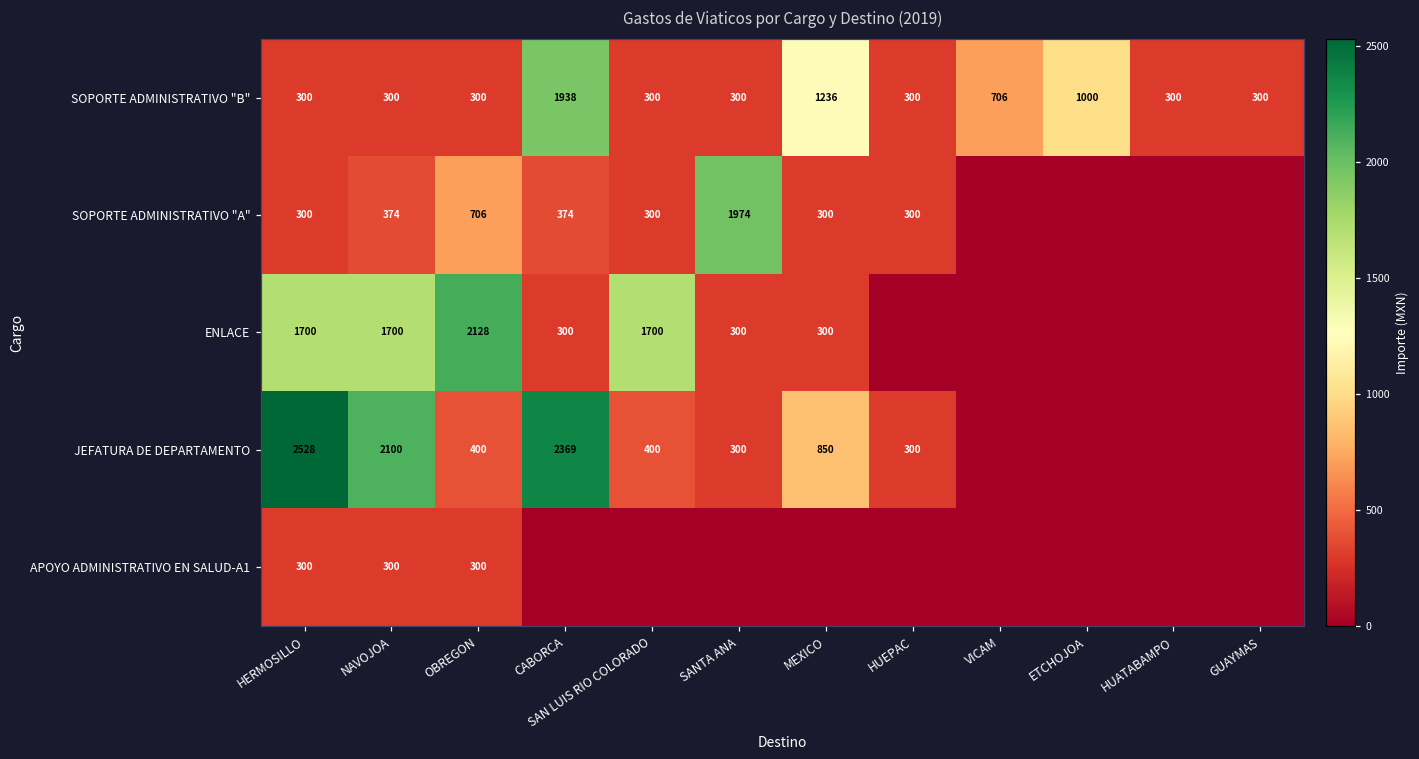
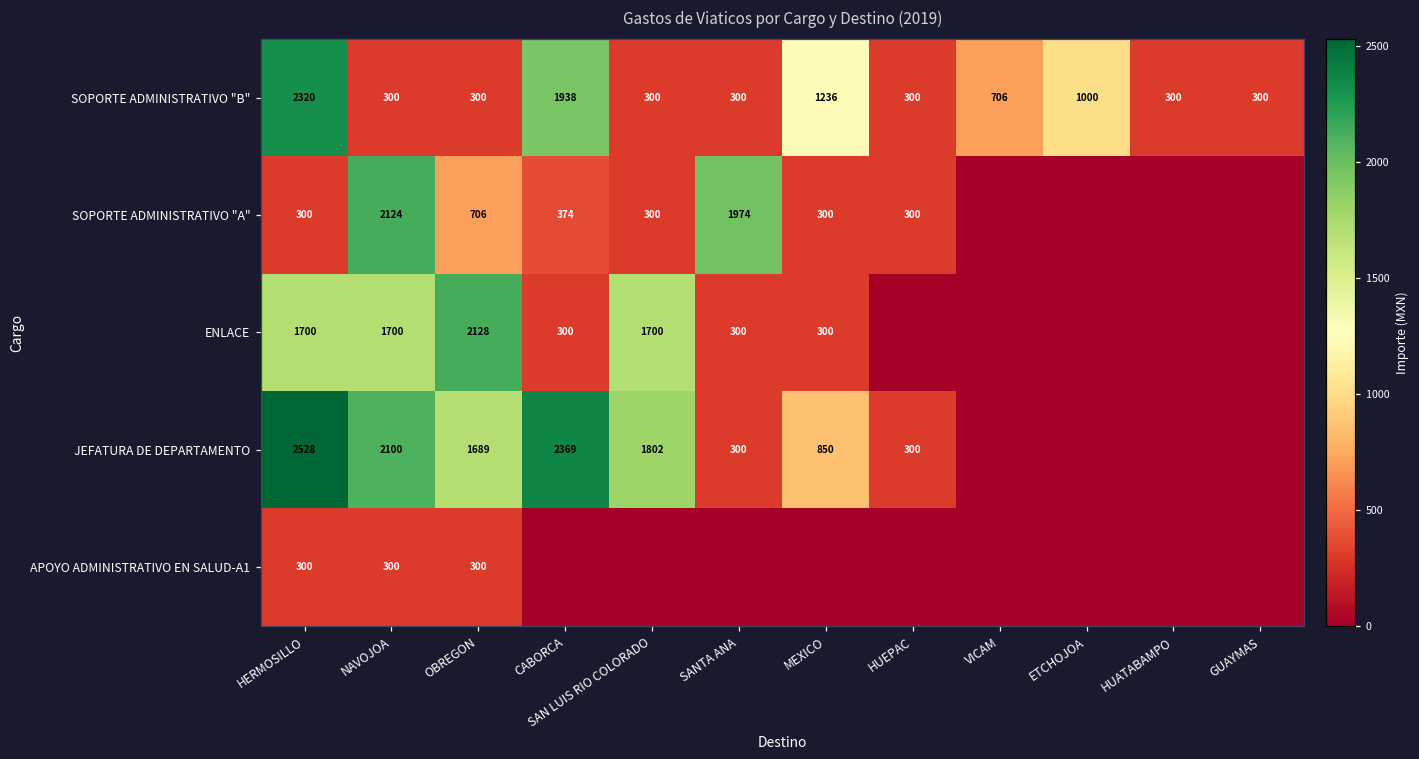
SOPORTE ADMINISTRATIVO "B", HERMOSILLO: 300 -> 2320
SOPORTE ADMINISTRATIVO "A", NAVOJOA: 374 -> 2124
JEFATURA DE DEPARTAMENTO, OBREGON: 400 -> 1689
JEFATURA DE DEPARTAMENTO, SAN LUIS RIO COLORADO: 400 -> 1802
